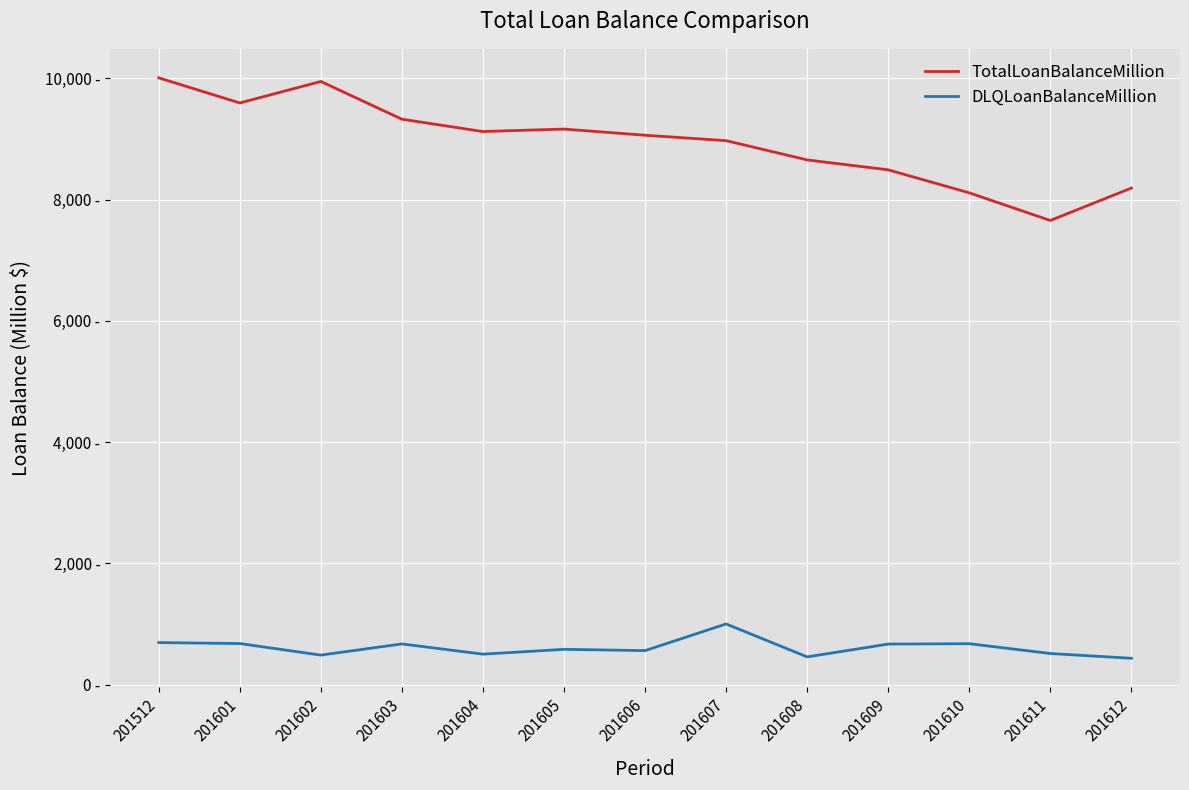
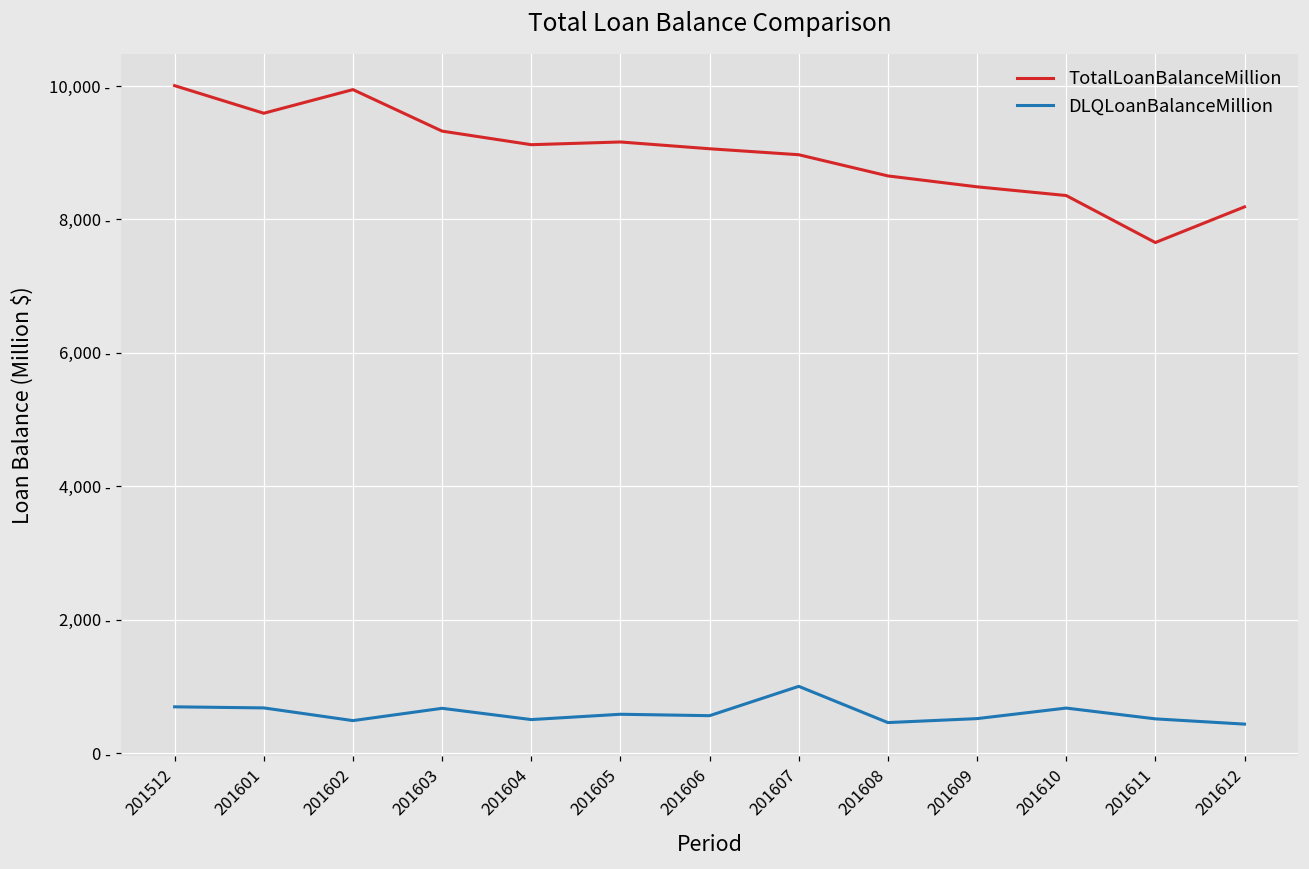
DLQLoanBalanceMillion, 201609: 700 - -> 500 -
TotalLoanBalanceMillion, 201610: 8,100 - -> 8,400 -
